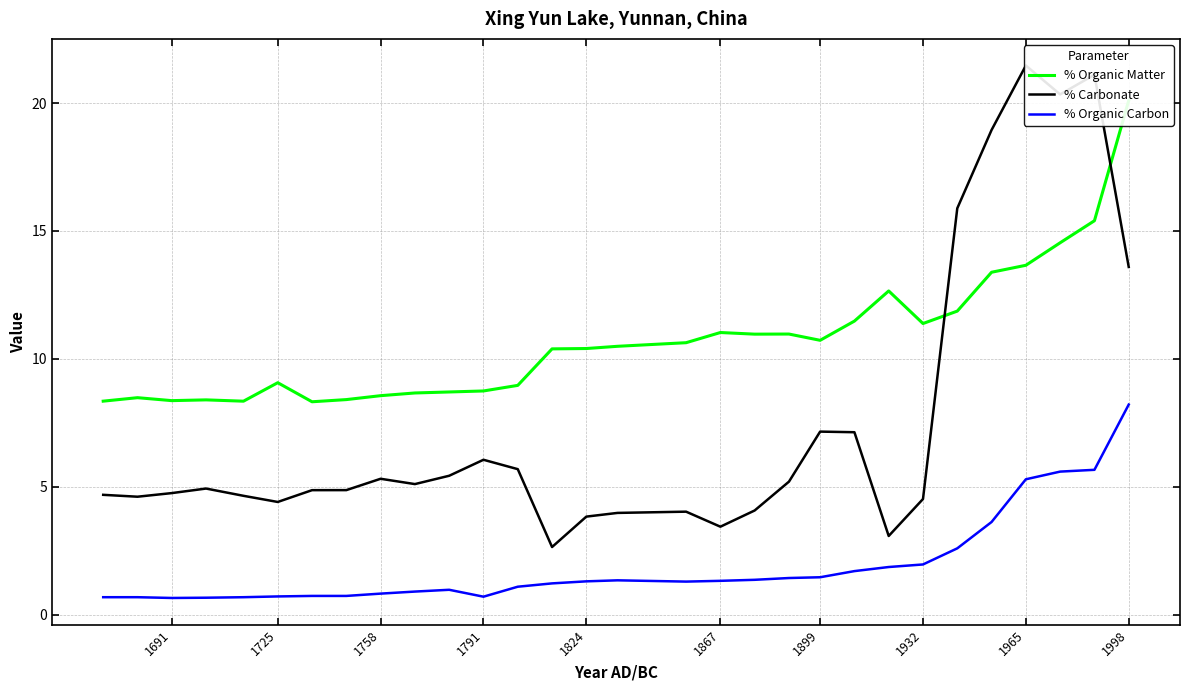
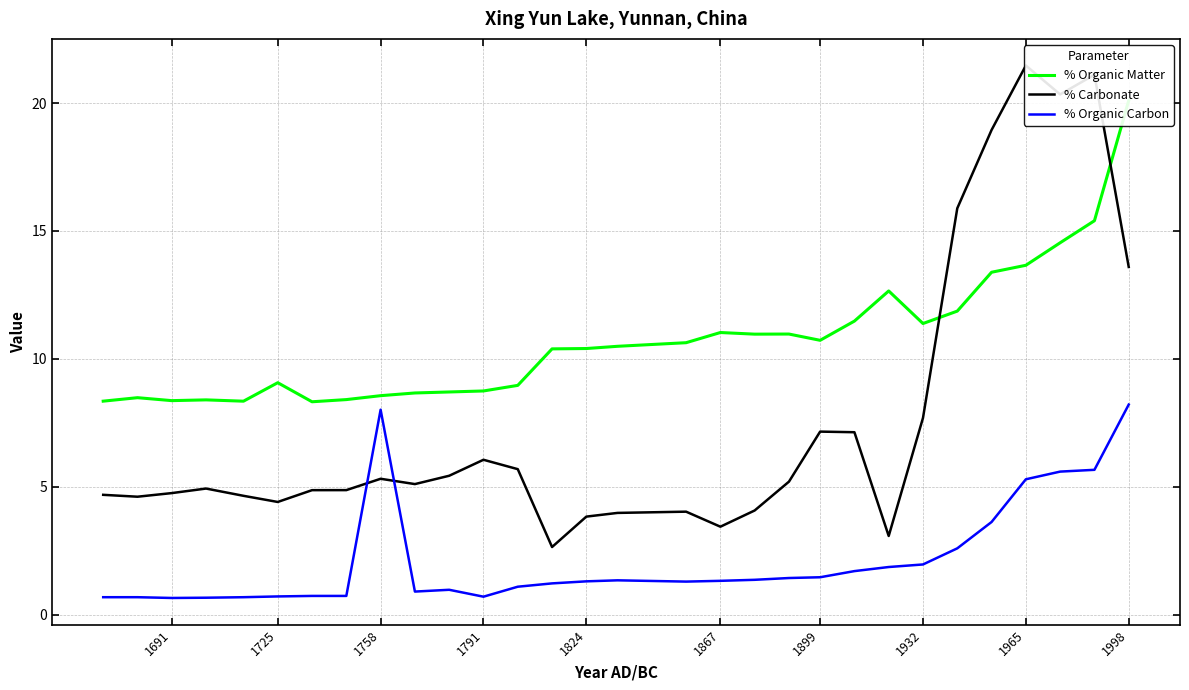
% Organic Carbon, 1758: 0.8 -> 8.0
% Carbonate, 1932: 4.5 -> 7.7
